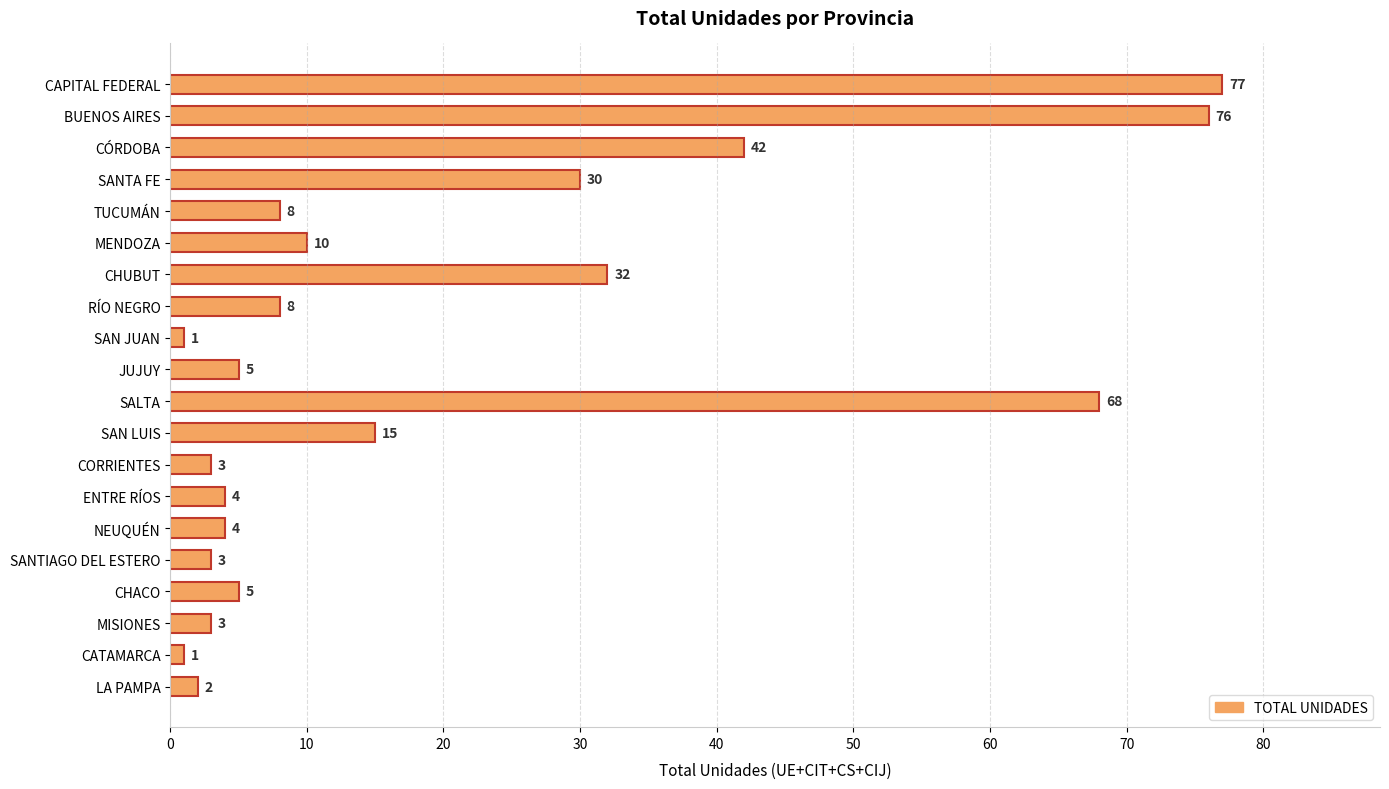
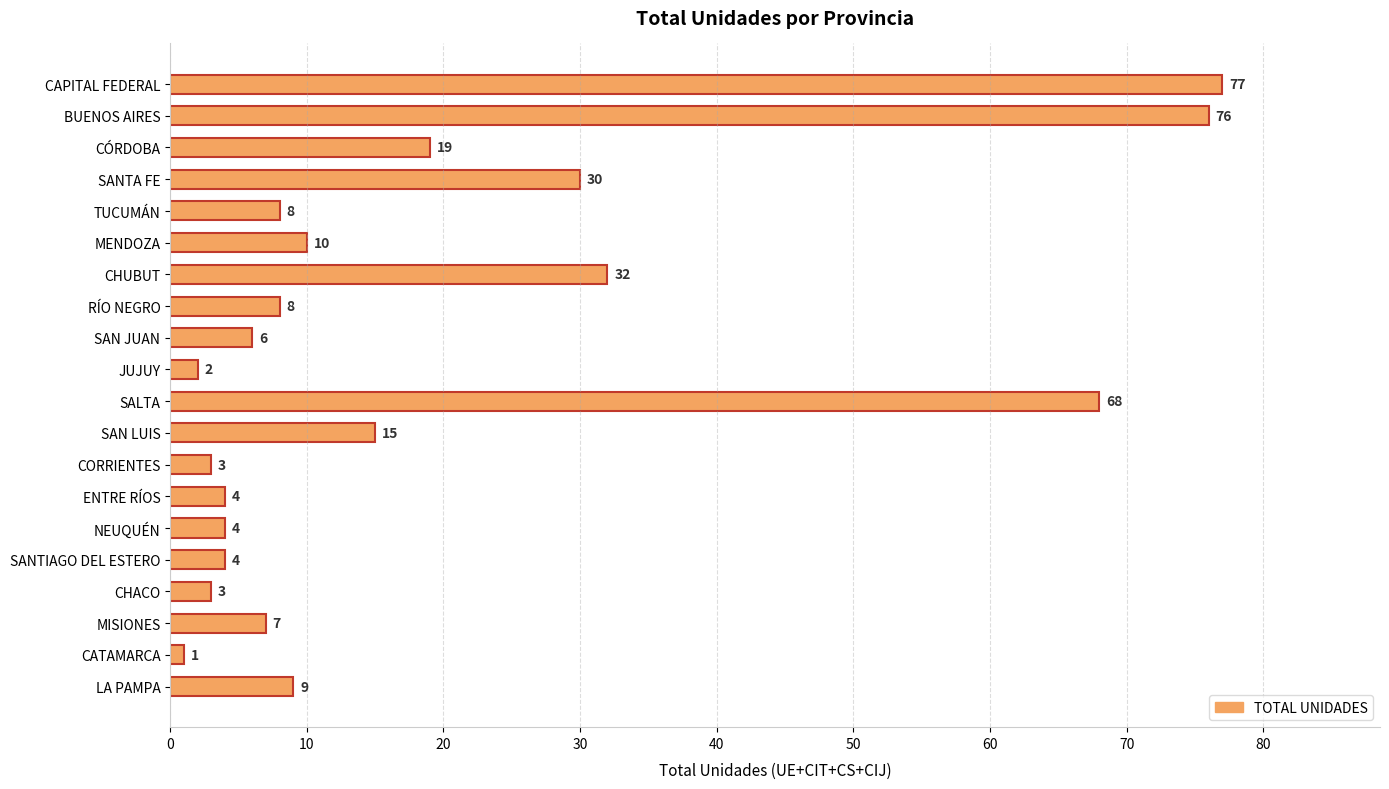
CÓRDOBA: 42 -> 19
SAN JUAN: 1 -> 6
JUJUY: 5 -> 2
SANTIAGO DEL ESTERO: 3 -> 4
CHACO: 5 -> 3
MISIONES: 3 -> 7
LA PAMPA: 2 -> 9
